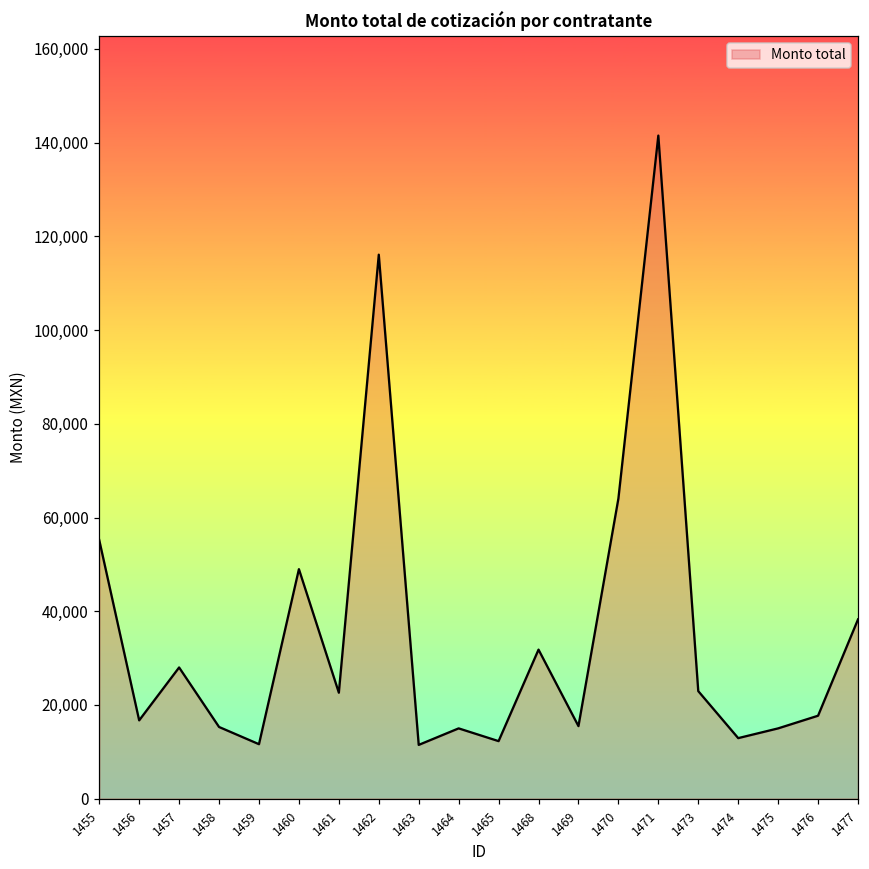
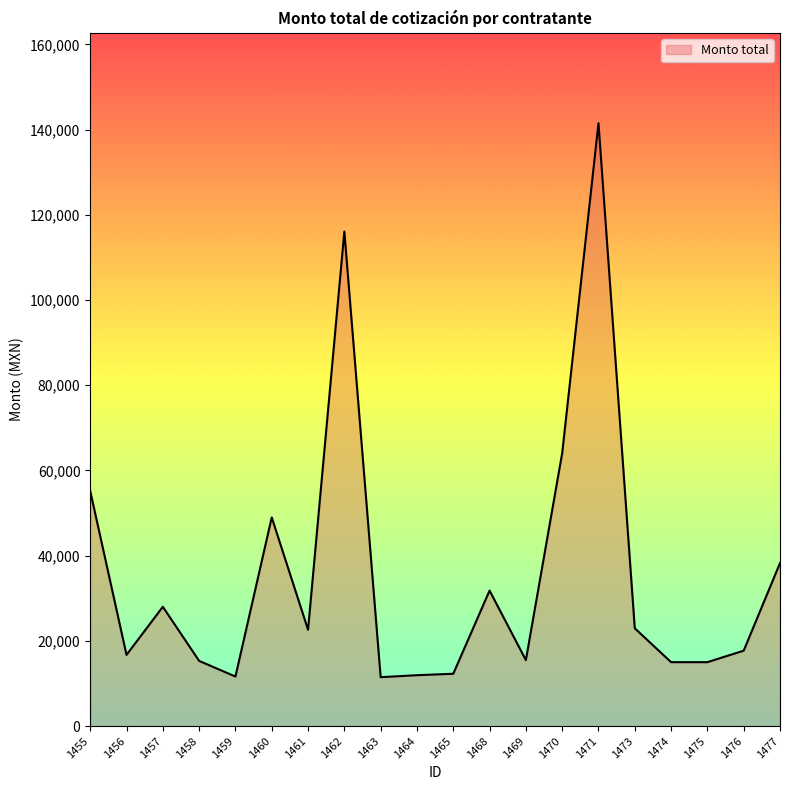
1464: 15,000 -> 12,000
1474: 13,000 -> 15,000
